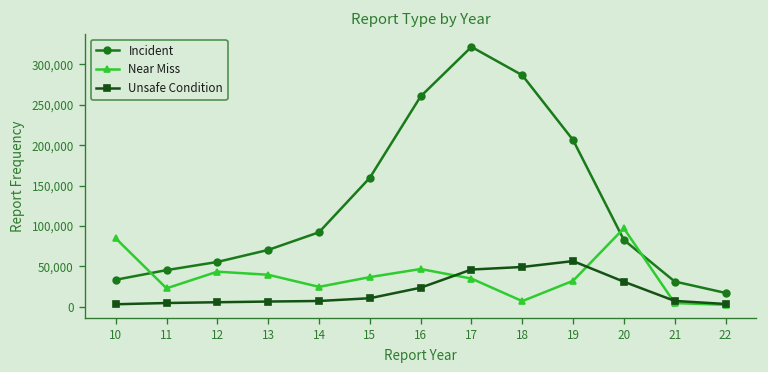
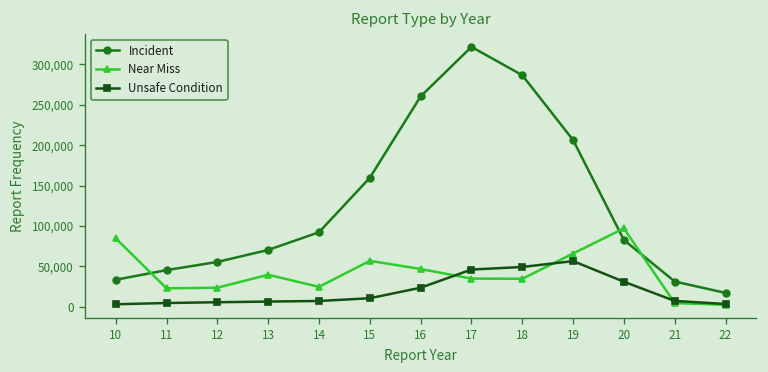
Near Miss, 12: 40,000 -> 20,000
Near Miss, 15: 40,000 -> 60,000
Near Miss, 18: 10,000 -> 30,000
Near Miss, 19: 30,000 -> 70,000
